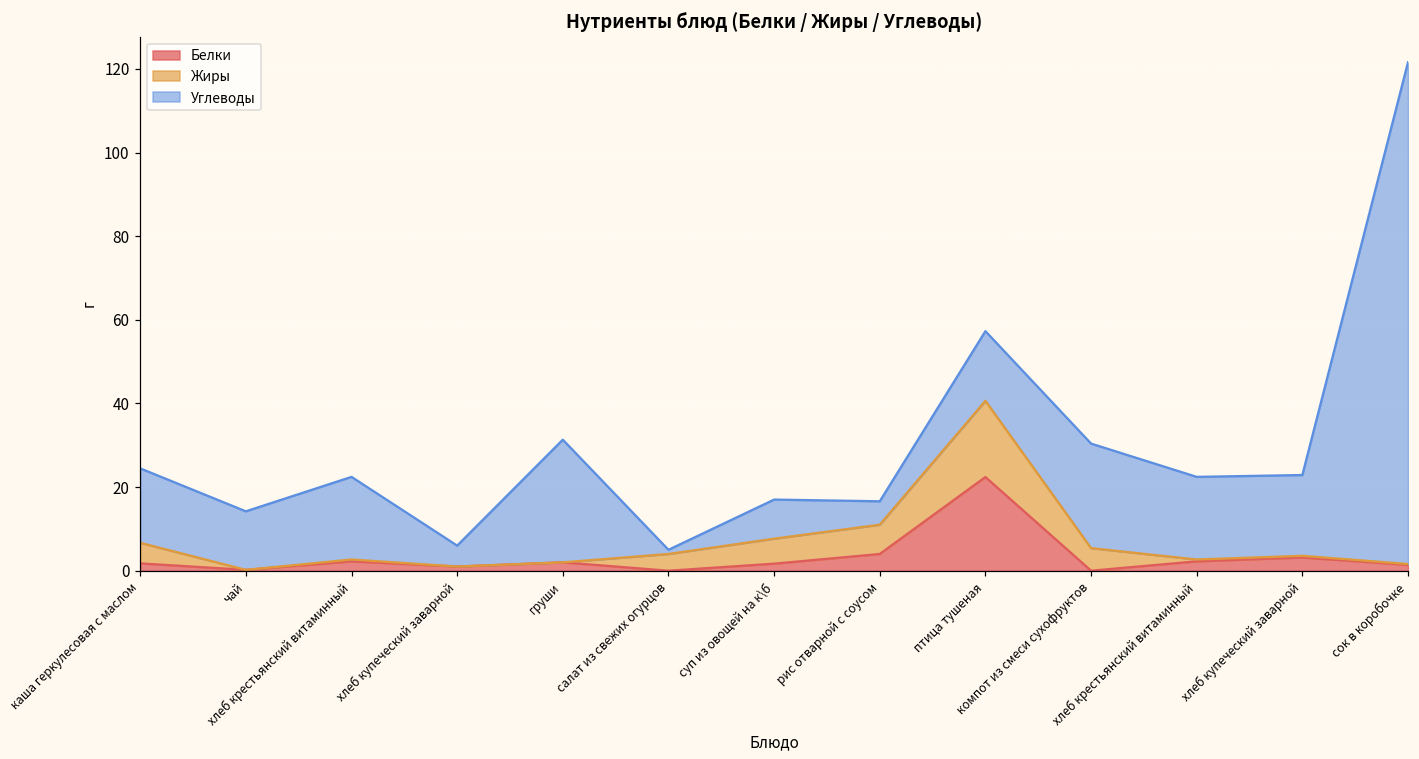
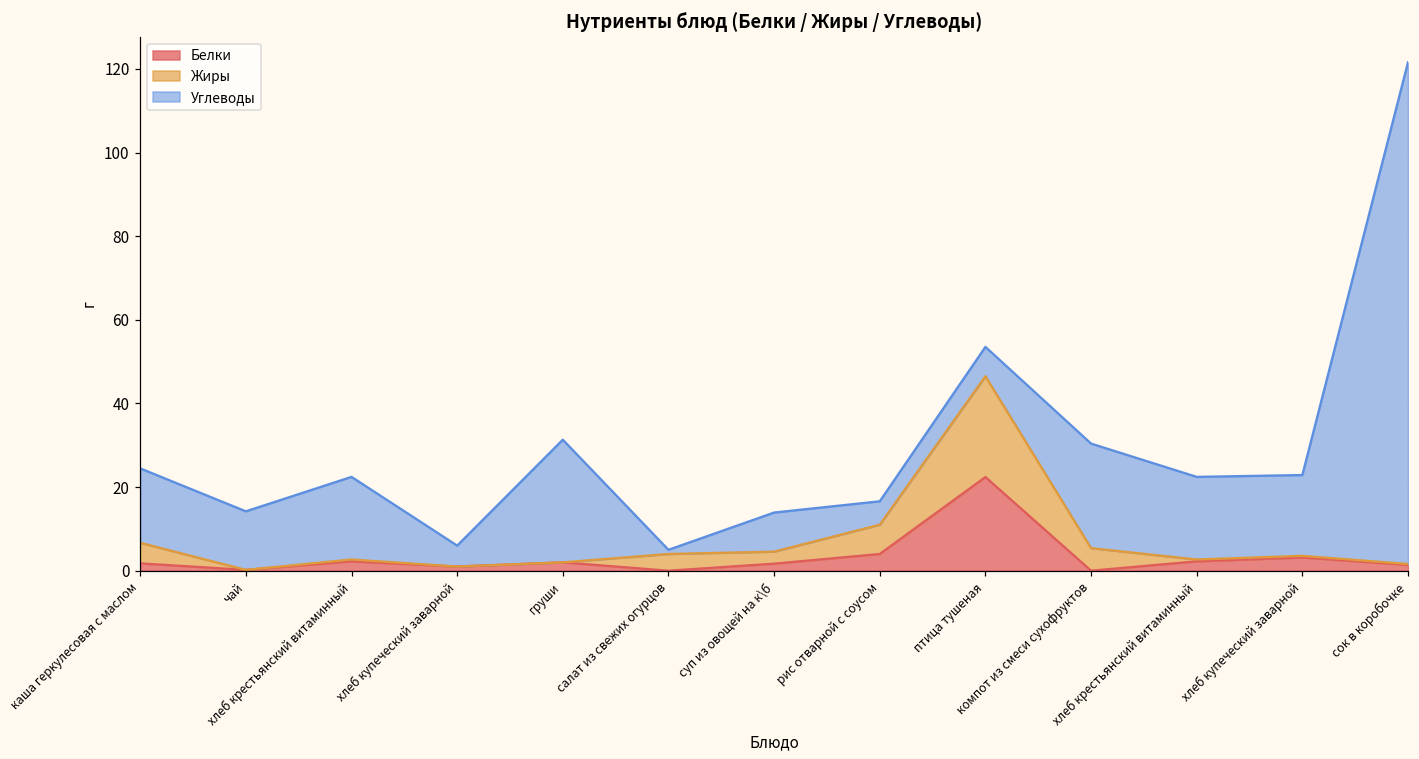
Жиры, суп из овощей на к\б: 6 -> 3
Жиры, птица тушеная: 18 -> 24
Углеводы, птица тушеная: 17 -> 7
